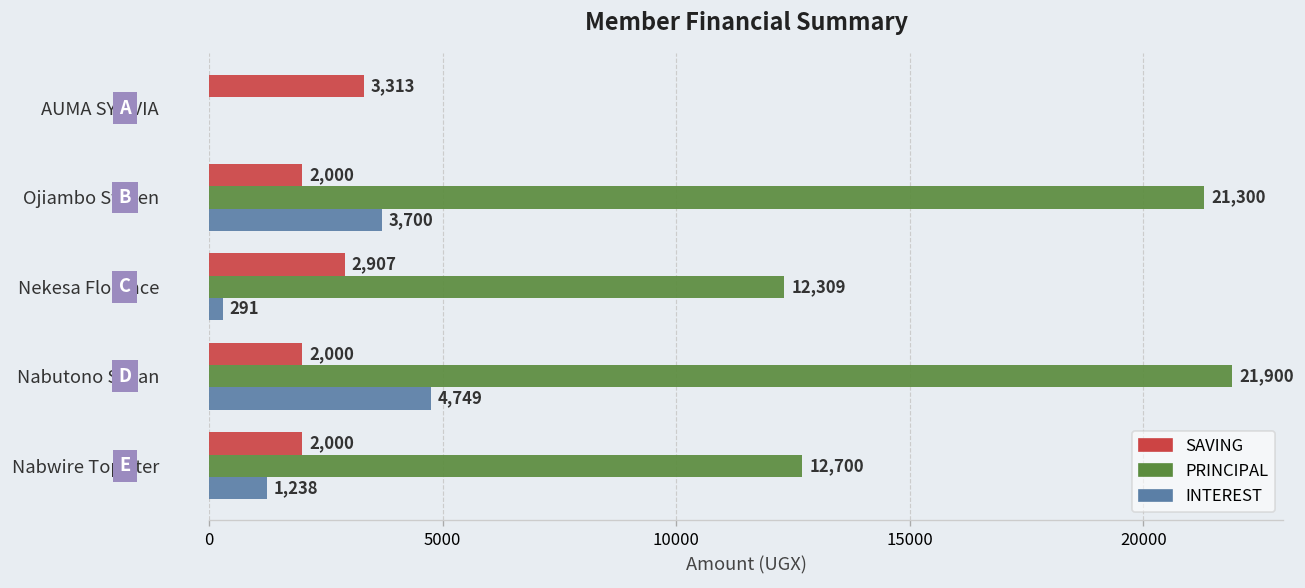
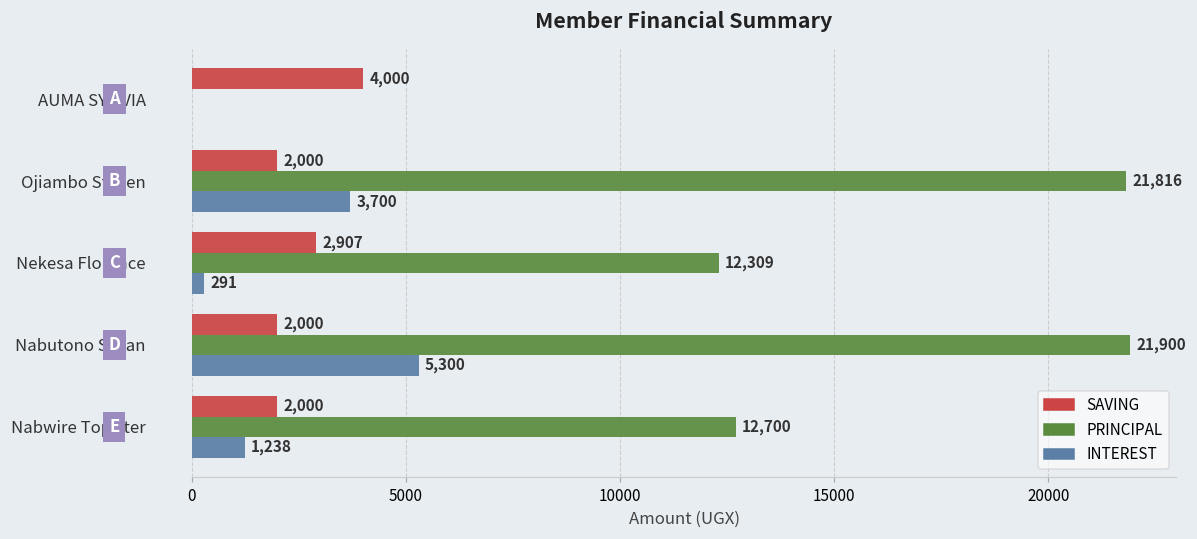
SAVING, AUMA SYLIVIA: 3,313 -> 4,000
PRINCIPAL, Ojiambo Steven: 21,300 -> 21,816
INTEREST, Nabutono Susan: 4,749 -> 5,300
